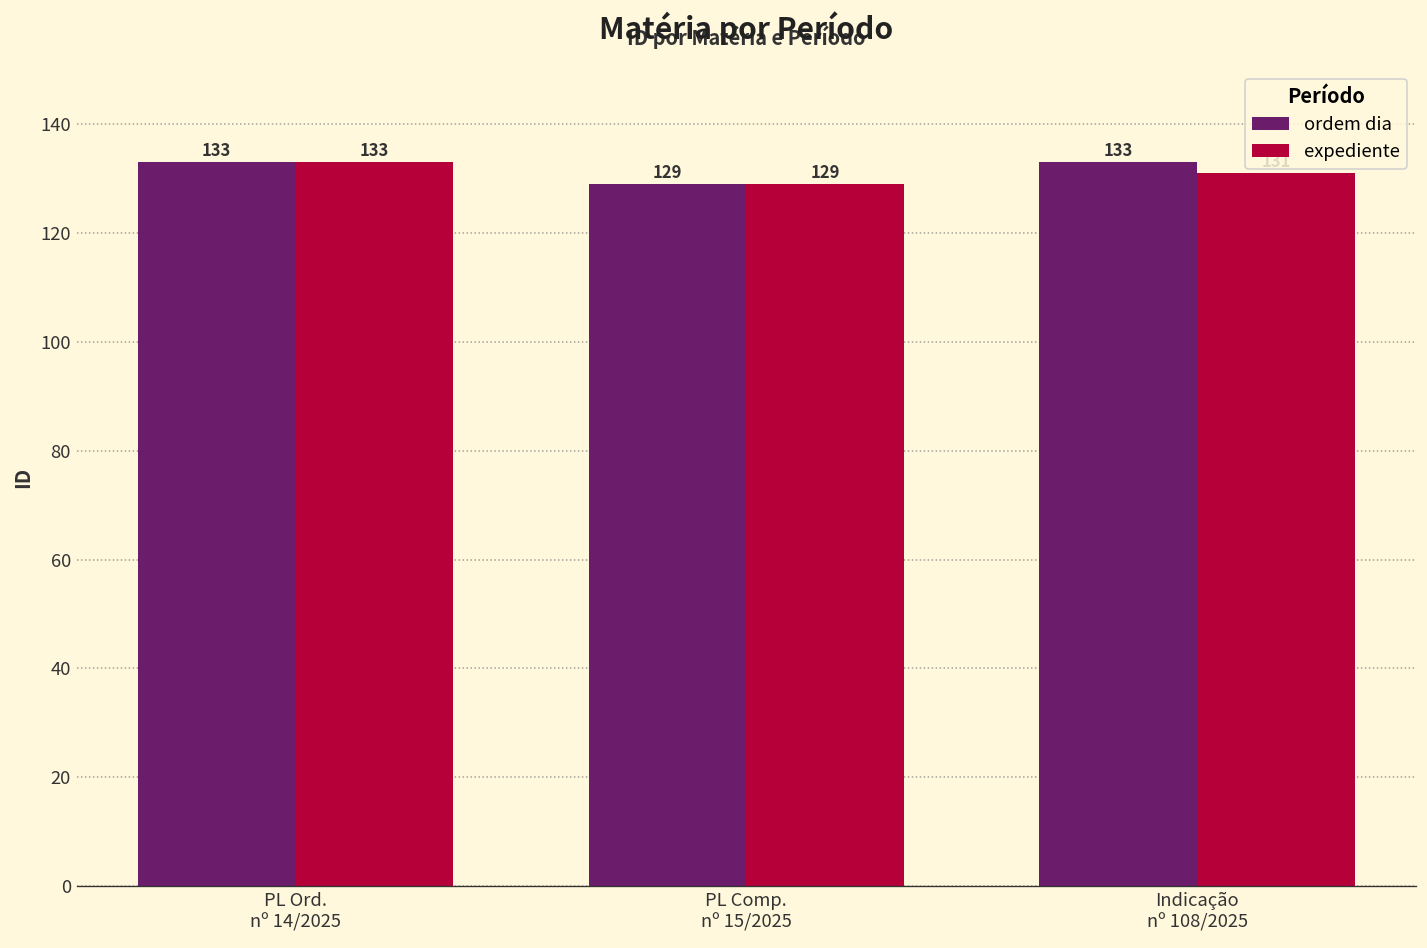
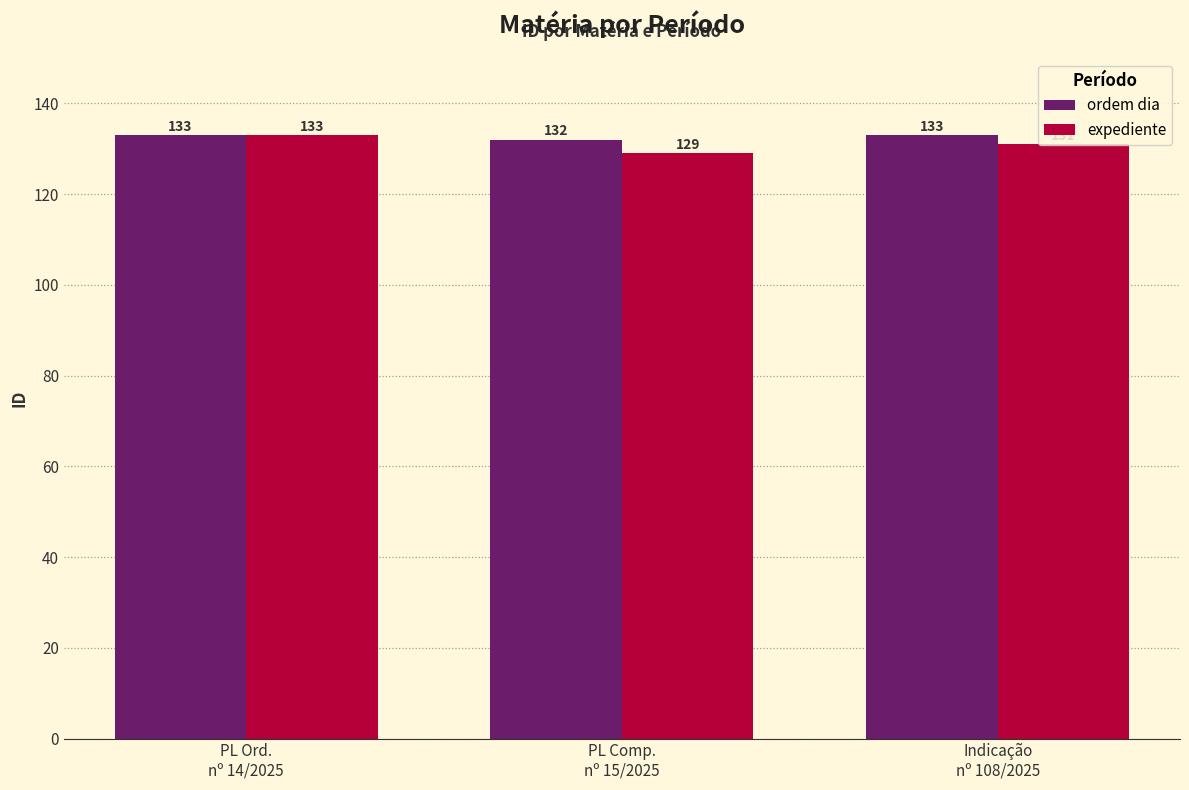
ordem dia, PL Comp. nº 15/2025: 129 -> 132
